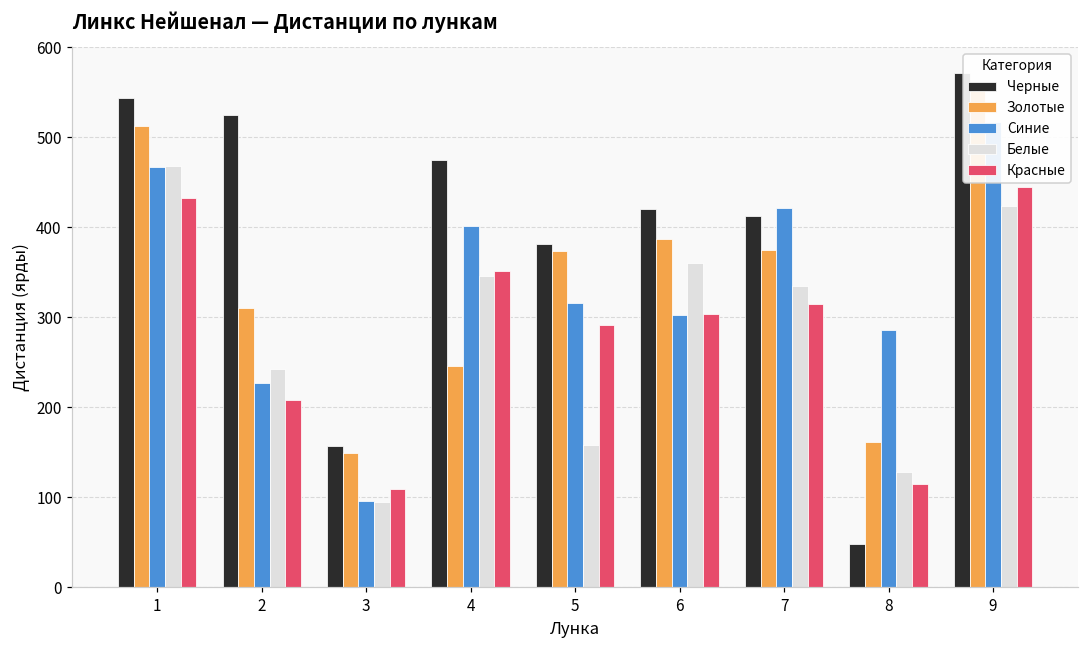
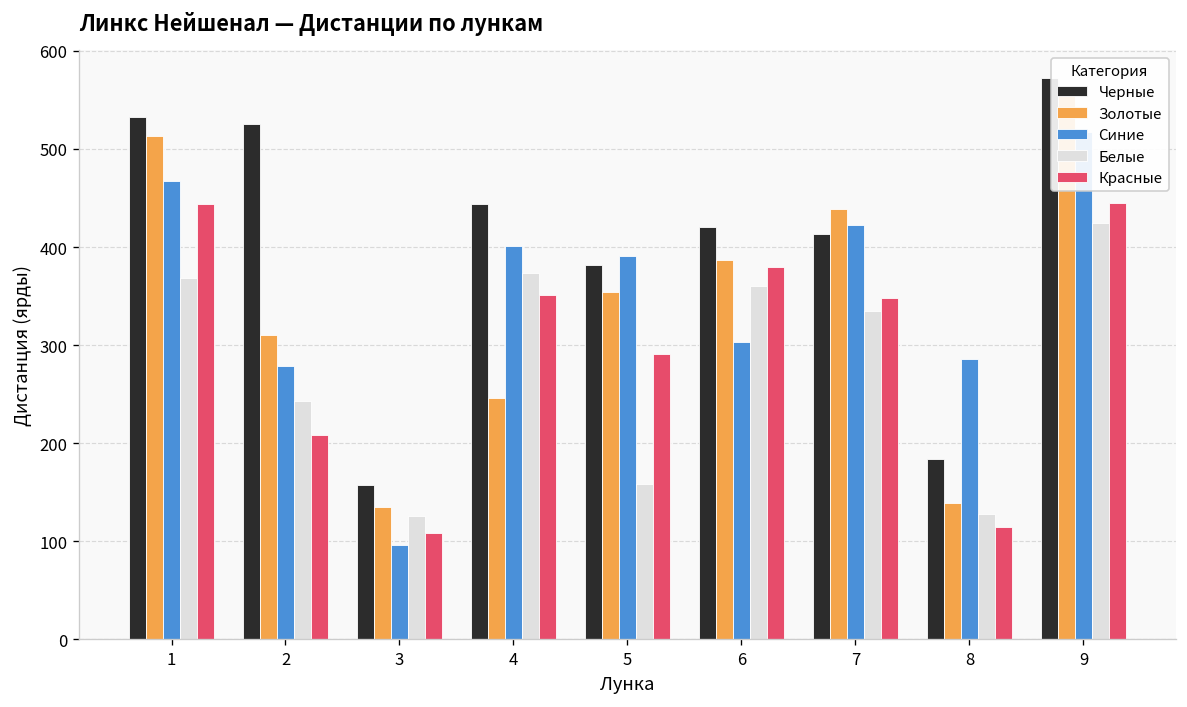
Черные, 1: 540 -> 530
Белые, 1: 470 -> 370
Красные, 1: 430 -> 440
Синие, 2: 230 -> 280
Золотые, 3: 150 -> 140
Белые, 3: 100 -> 130
Черные, 4: 480 -> 440
Белые, 4: 350 -> 370
Золотые, 5: 370 -> 350
Синие, 5: 320 -> 390
Красные, 6: 300 -> 380
Золотые, 7: 380 -> 440
Красные, 7: 320 -> 350
Черные, 8: 50 -> 180
Золотые, 8: 160 -> 140
